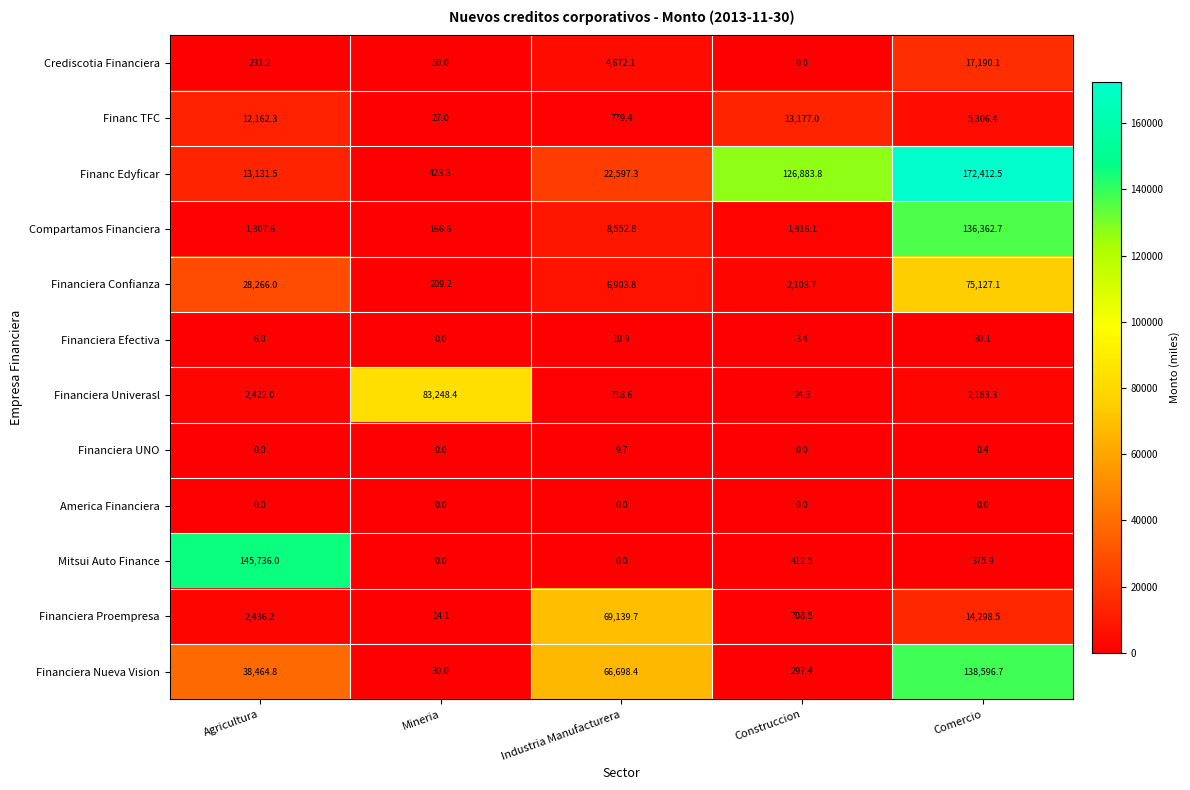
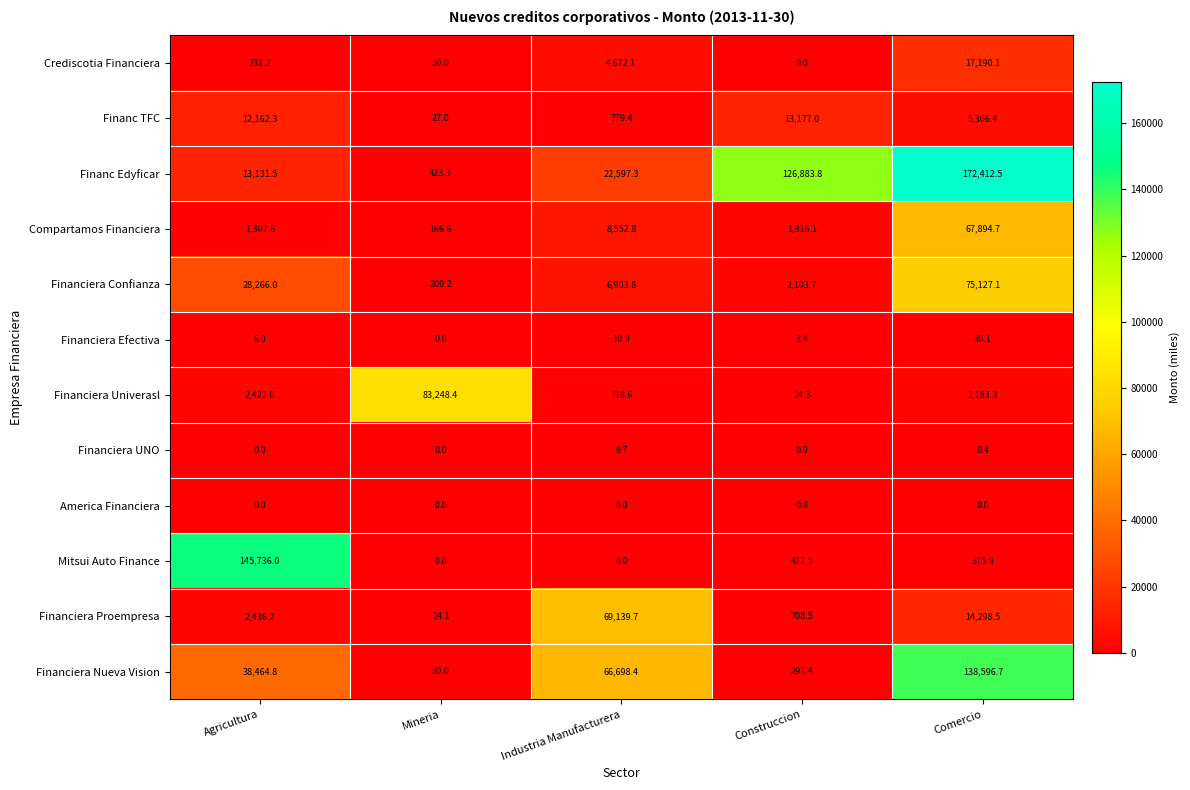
Compartamos Financiera, Comercio: 136,362.7 -> 67,894.7
